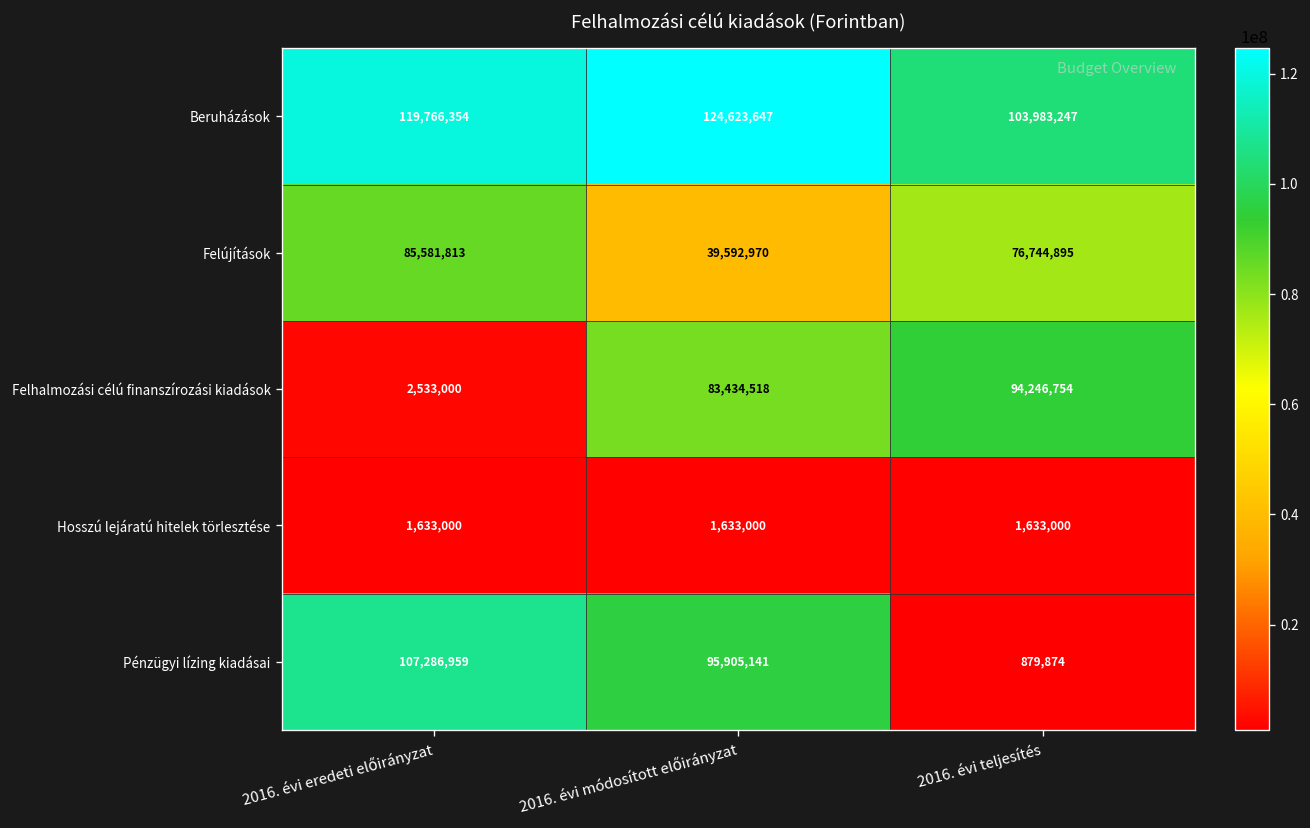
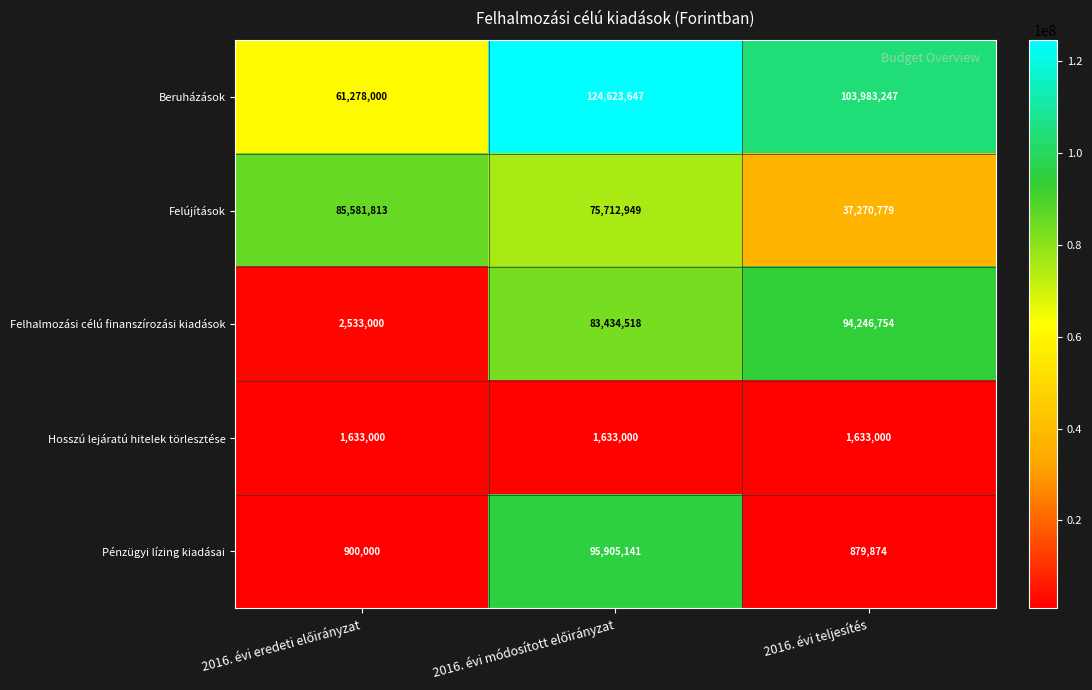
Beruházások, 2016. évi eredeti előirányzat: 119,766,354 -> 61,278,000
Felújítások, 2016. évi módosított előirányzat: 39,592,970 -> 75,712,949
Felújítások, 2016. évi teljesítés: 76,744,895 -> 37,270,779
Pénzügyi lízing kiadásai, 2016. évi eredeti előirányzat: 107,286,959 -> 900,000
